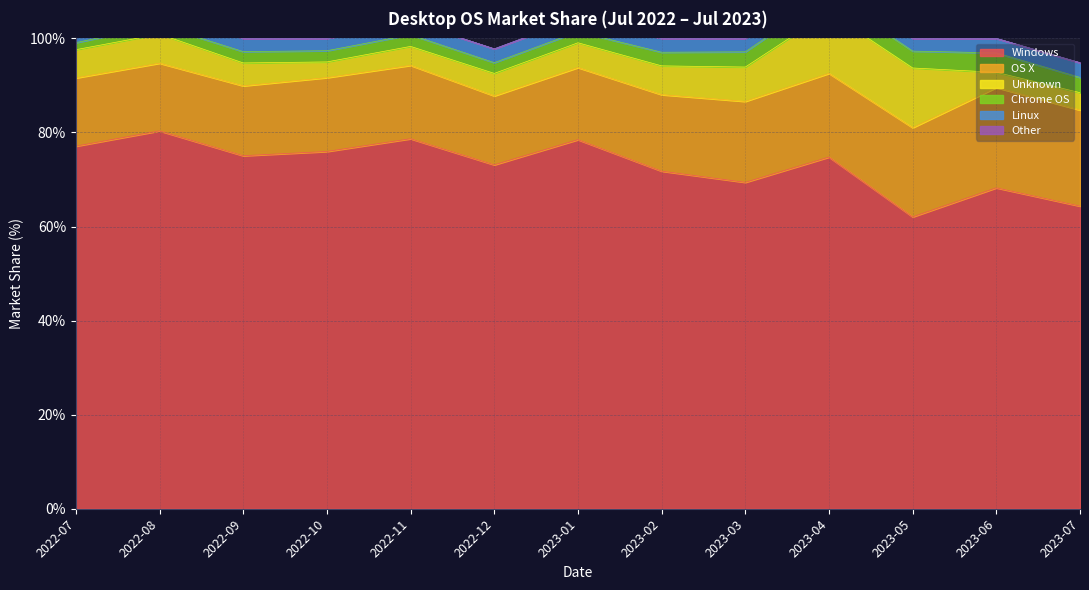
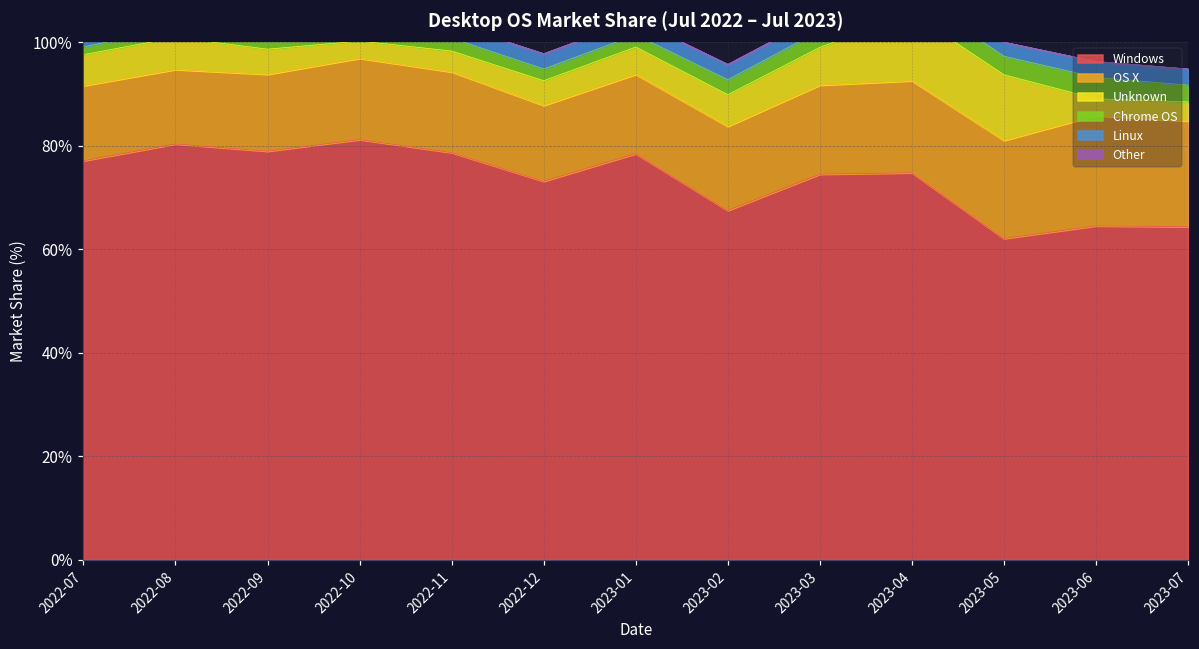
Windows, 2022-09: 75% -> 79%
Windows, 2022-10: 76% -> 81%
Windows, 2023-02: 72% -> 67%
Windows, 2023-03: 69% -> 75%
Windows, 2023-06: 68% -> 65%
